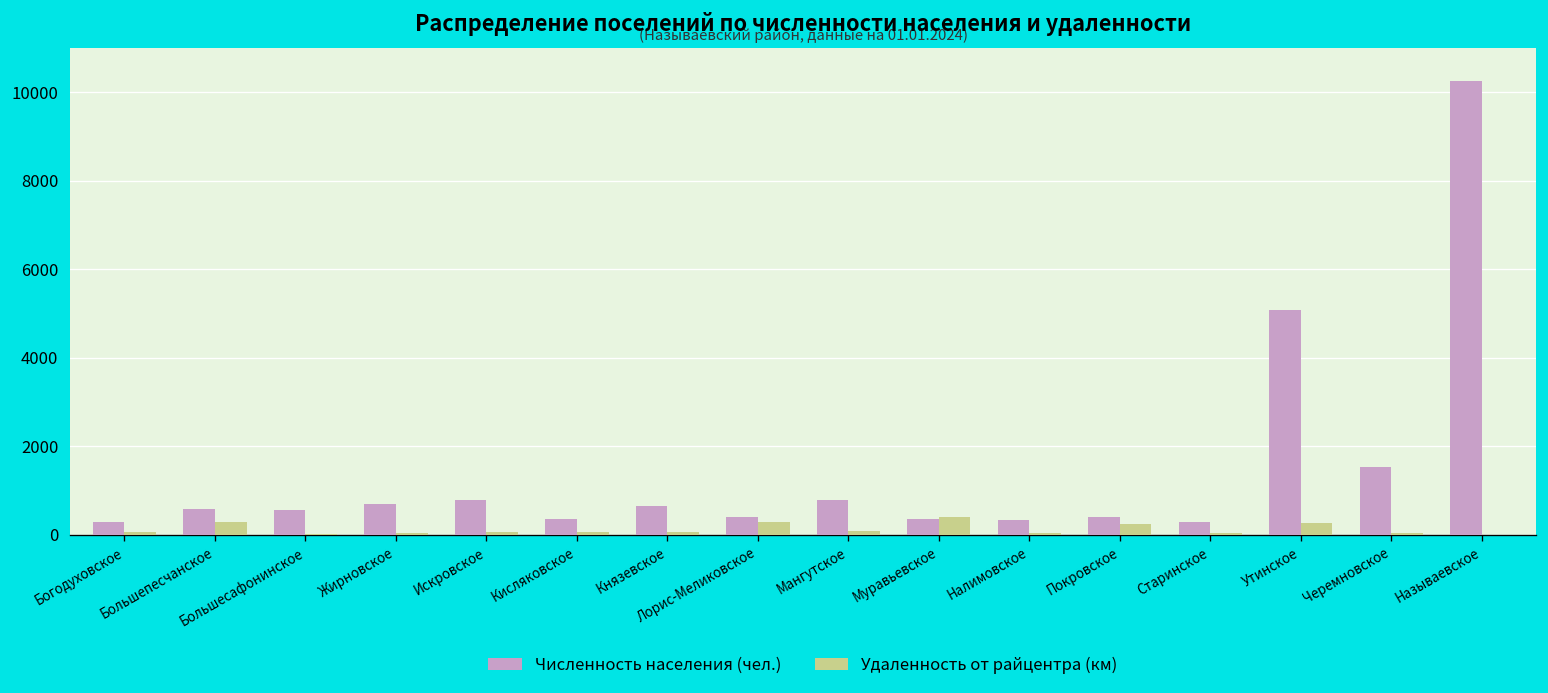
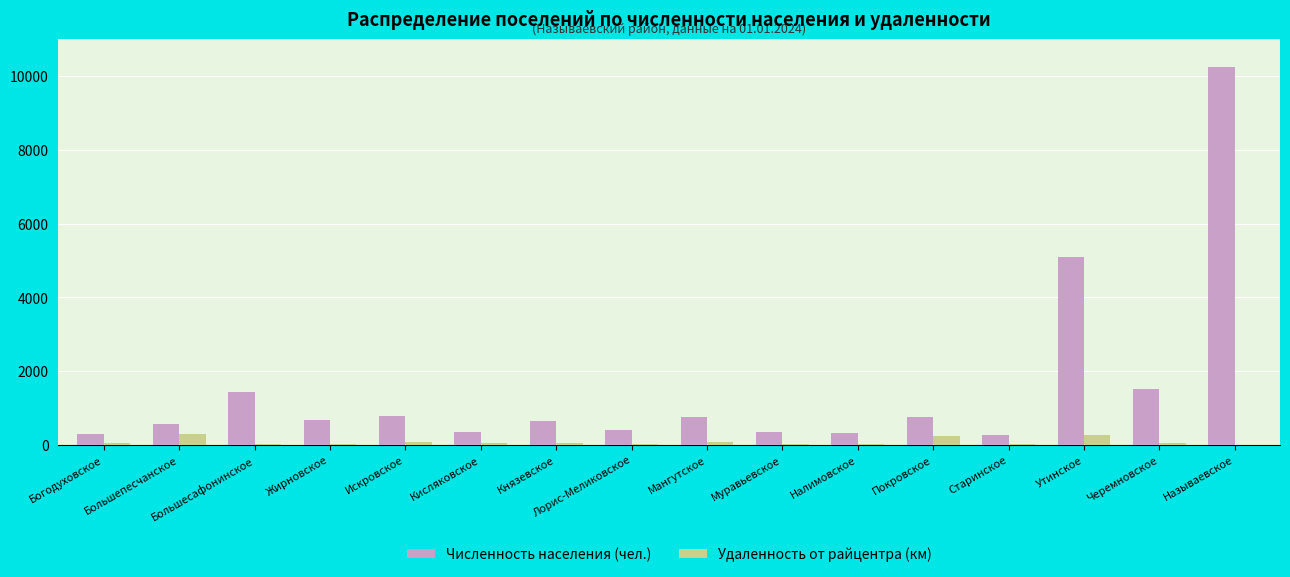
Численность населения (чел.), Большесафонинское: 600 -> 1400
Удаленность от райцентра (км), Лорис-Меликовское: 300 -> 0
Удаленность от райцентра (км), Муравьевское: 400 -> 0
Численность населения (чел.), Покровское: 400 -> 800
